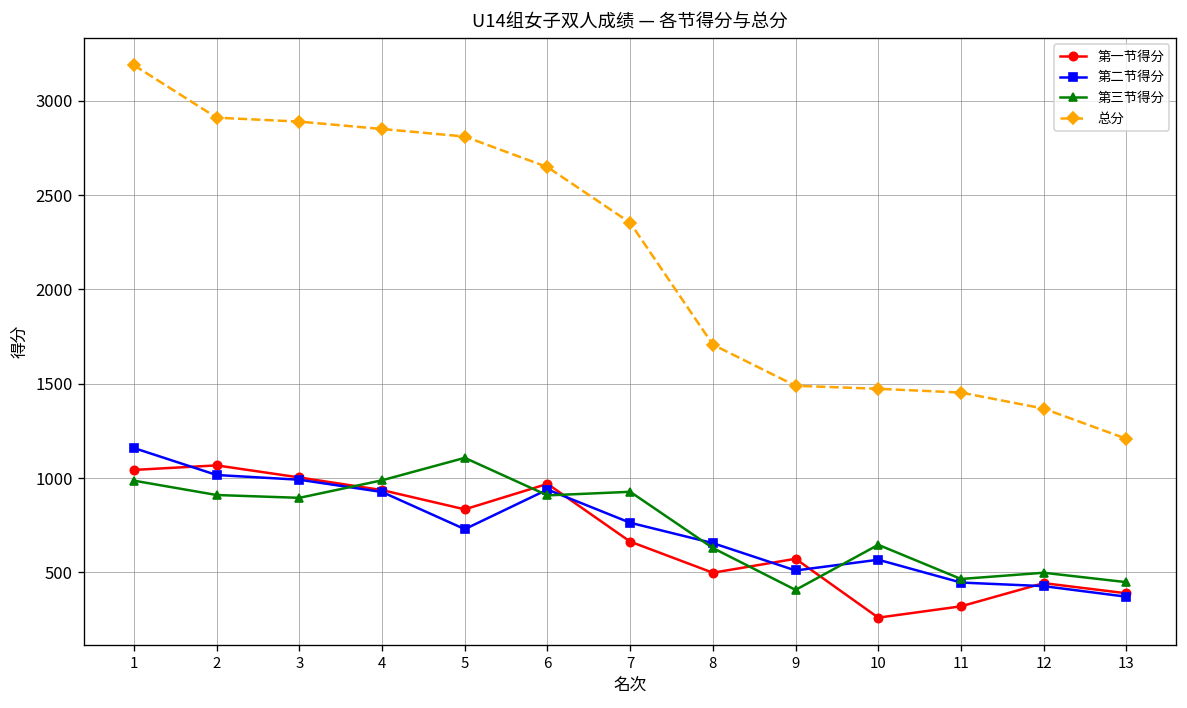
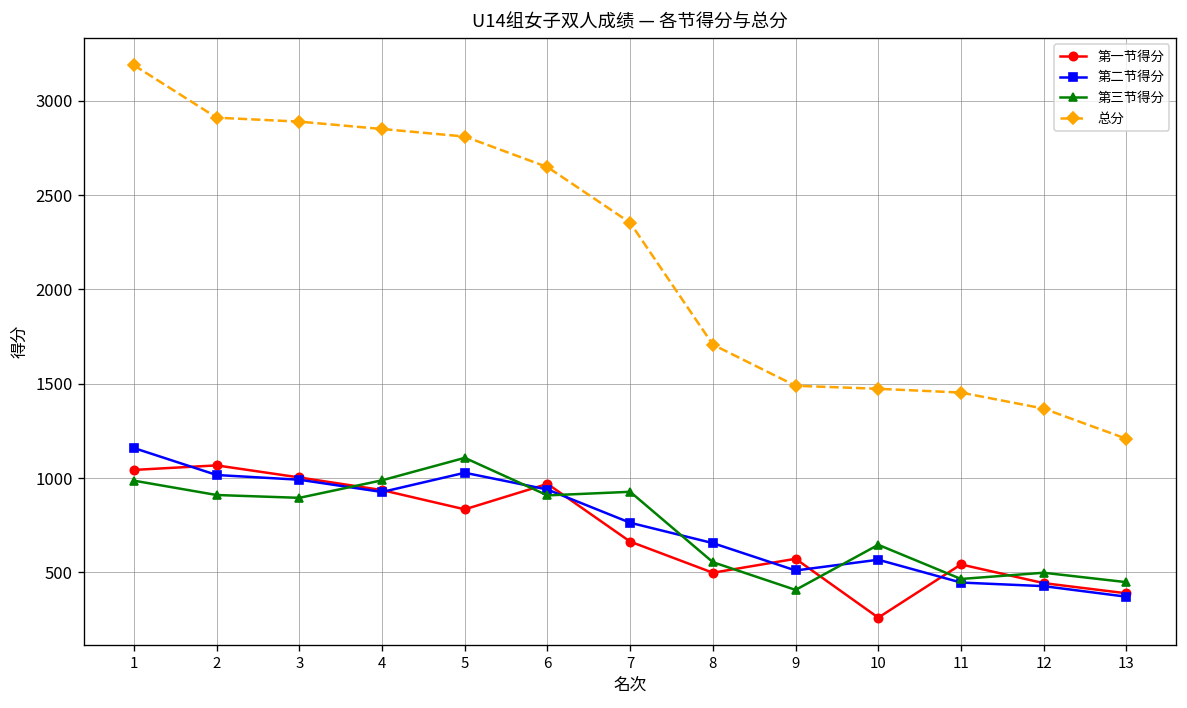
第二节得分, 5: 730 -> 1030
第三节得分, 8: 630 -> 550
第一节得分, 11: 320 -> 540
